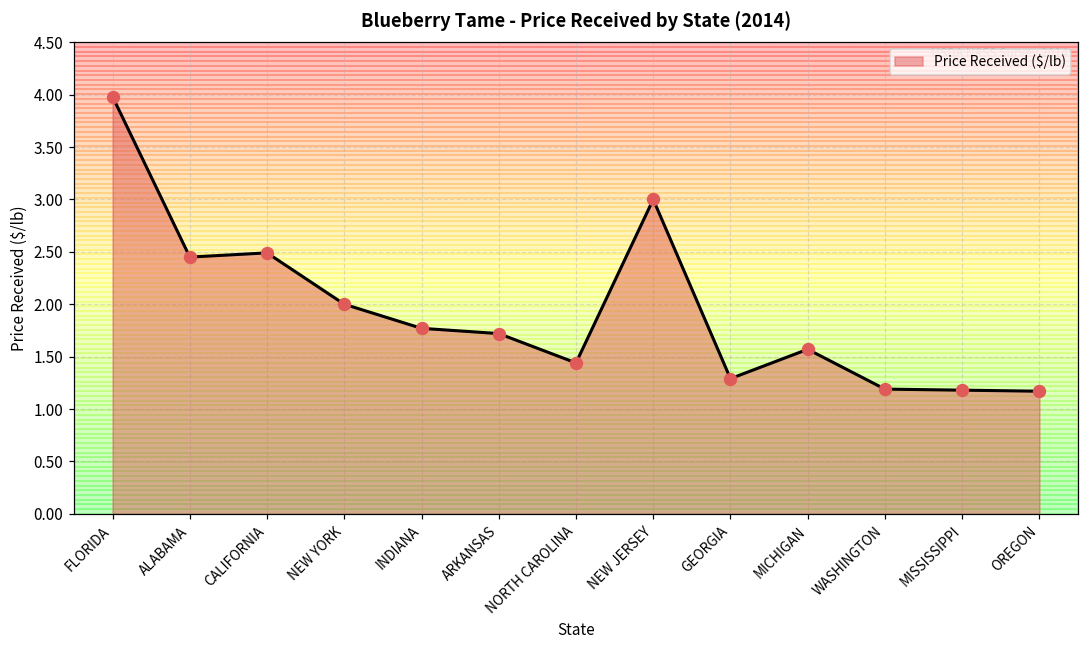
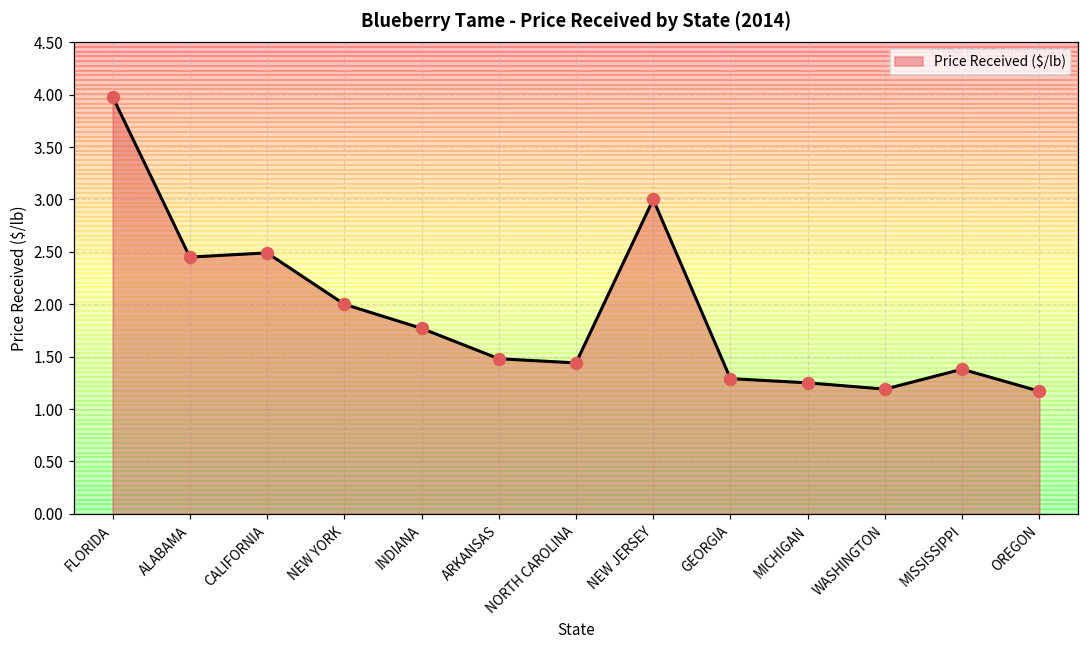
ARKANSAS: 1.7 -> 1.5
MICHIGAN: 1.6 -> 1.3
MISSISSIPPI: 1.2 -> 1.4
